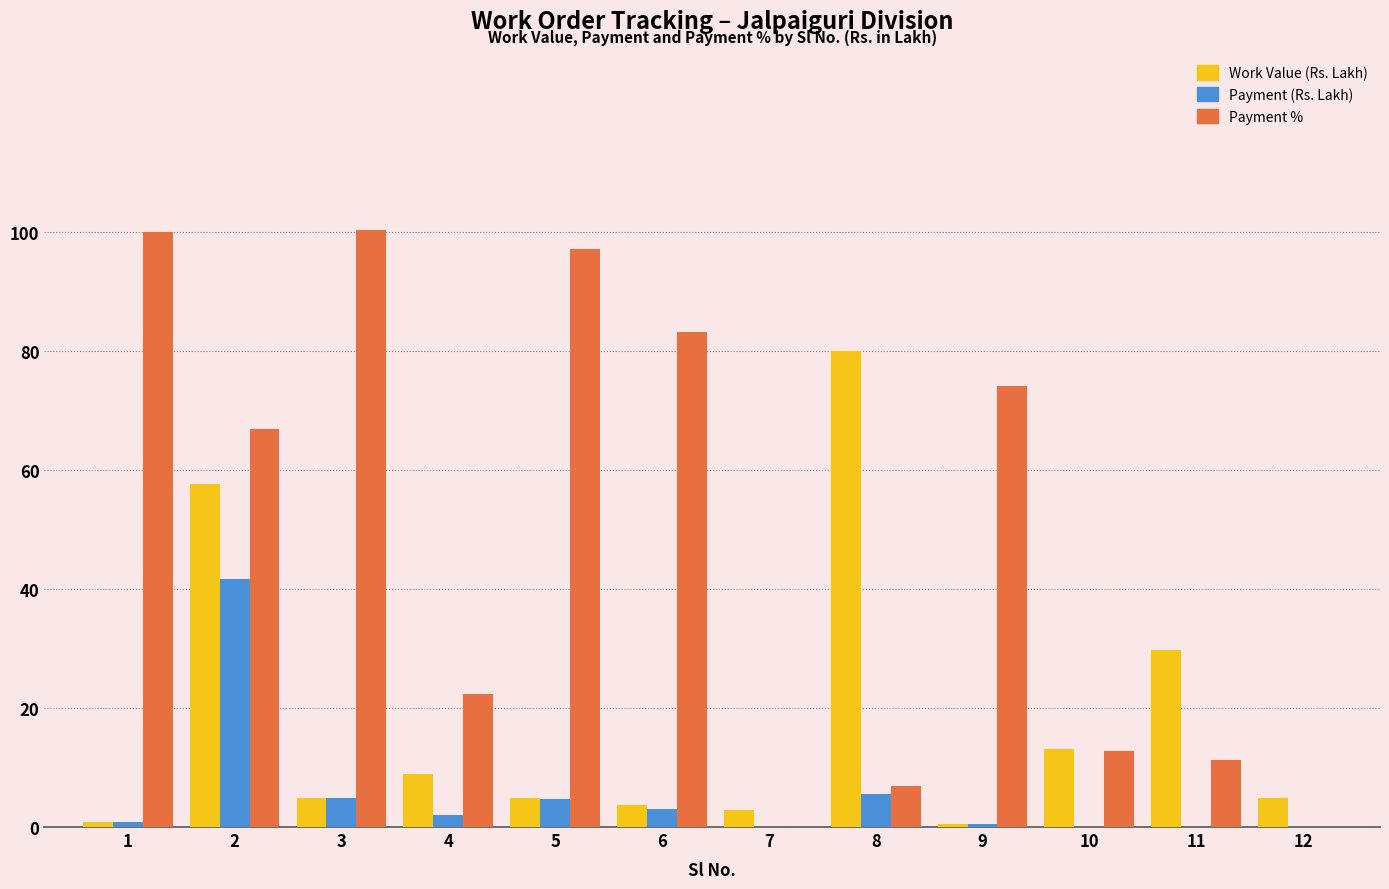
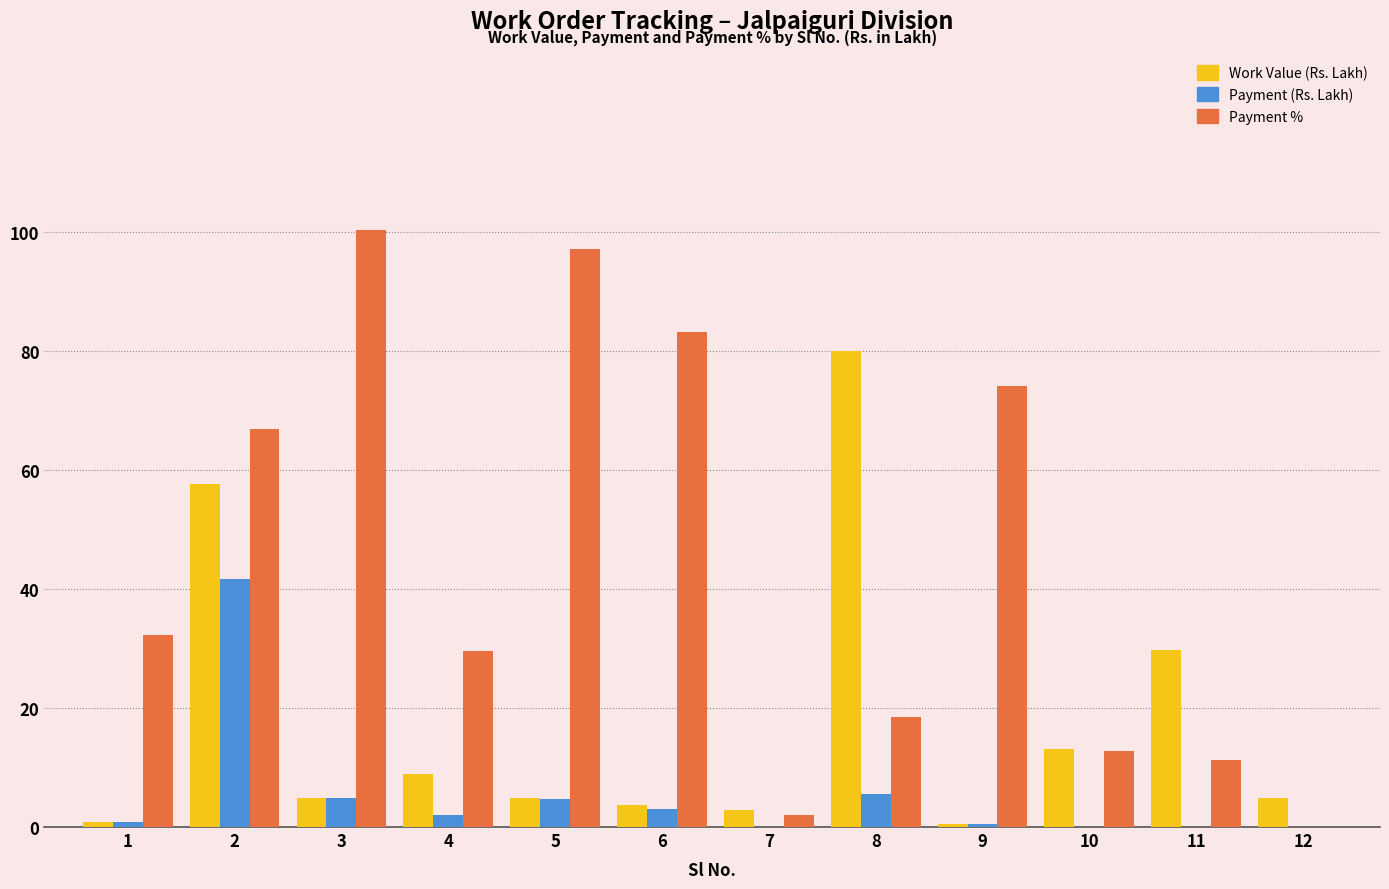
Payment %, 1: 100 -> 32
Payment %, 4: 22 -> 30
Payment %, 7: 0 -> 2
Payment %, 8: 7 -> 19
